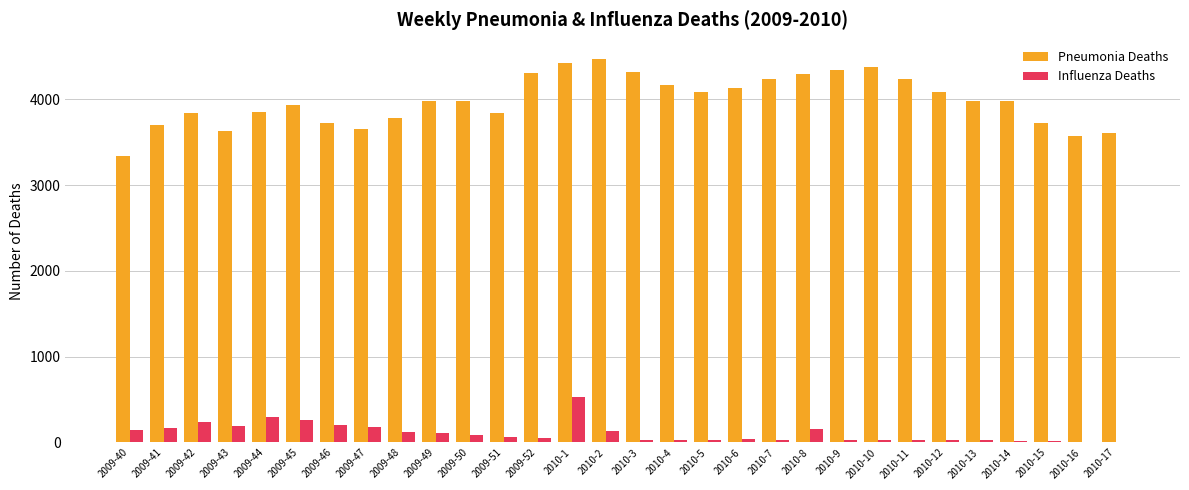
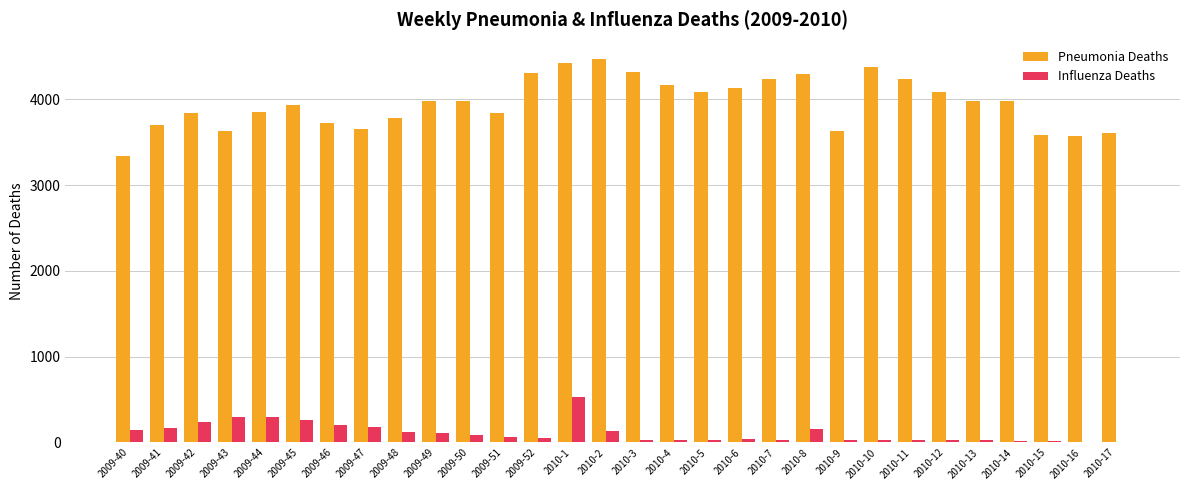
Influenza Deaths, 2009-43: 200 -> 300
Pneumonia Deaths, 2010-9: 4300 -> 3600
Pneumonia Deaths, 2010-15: 3700 -> 3600
